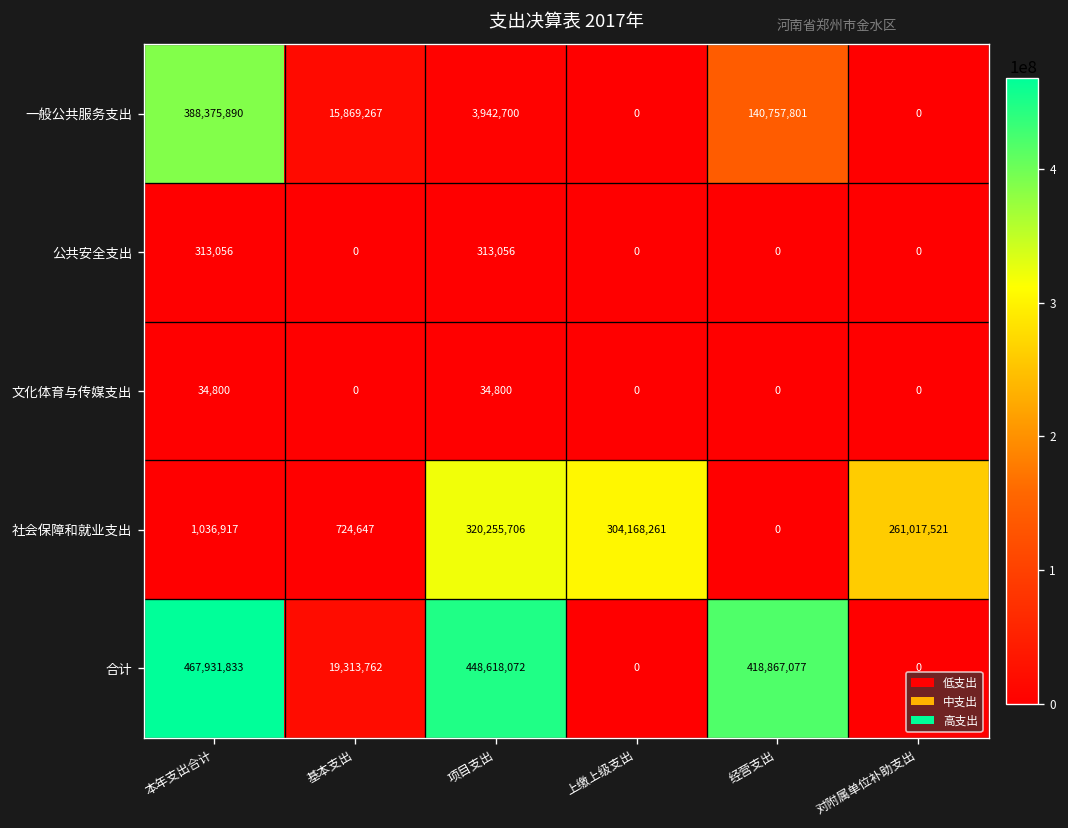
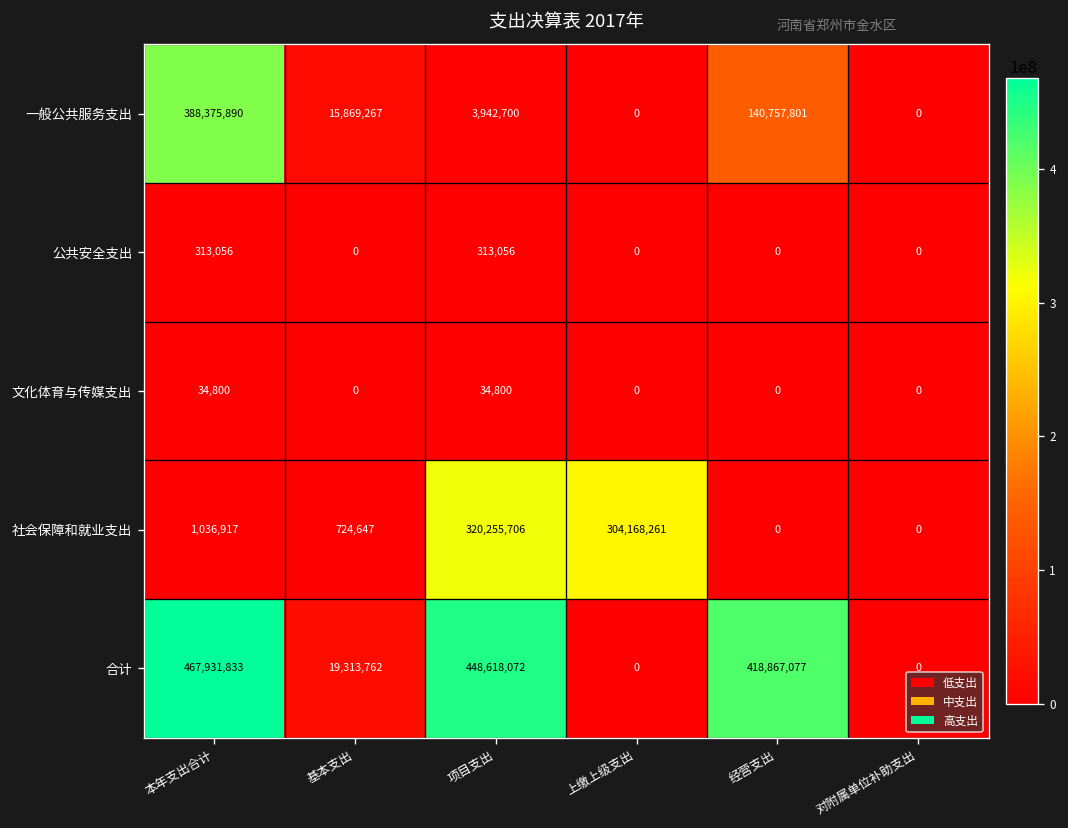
社会保障和就业支出, 对附属单位补助支出: 261,017,521 -> 0
